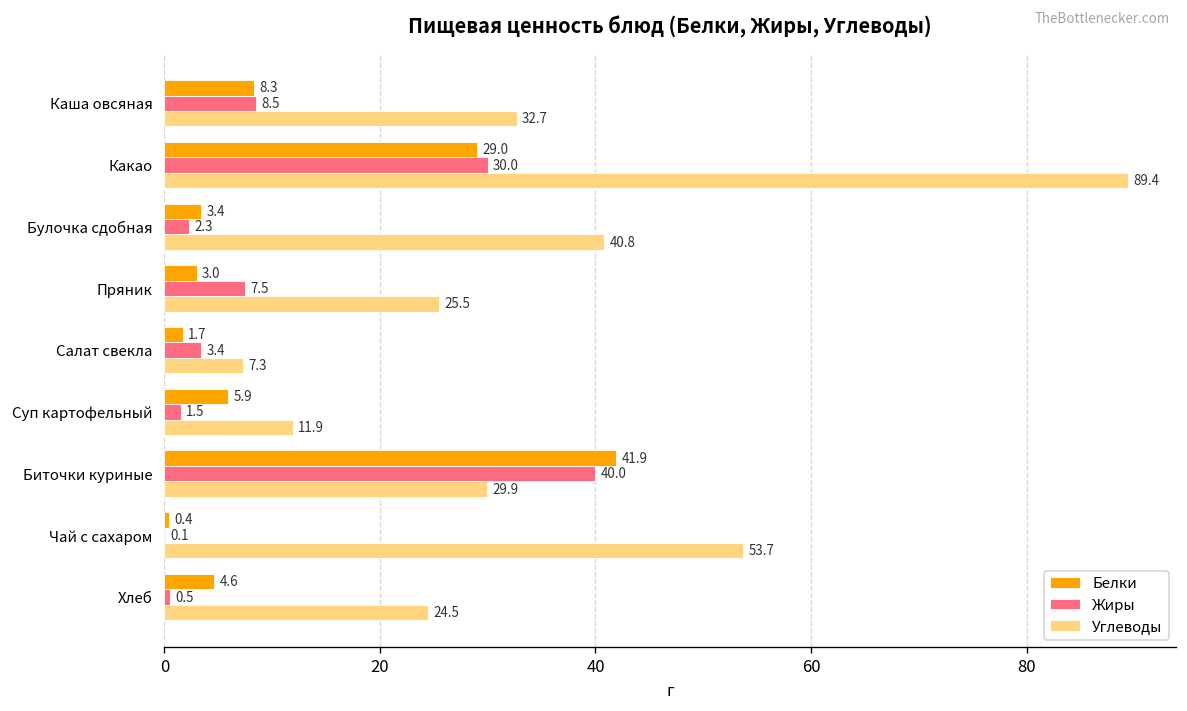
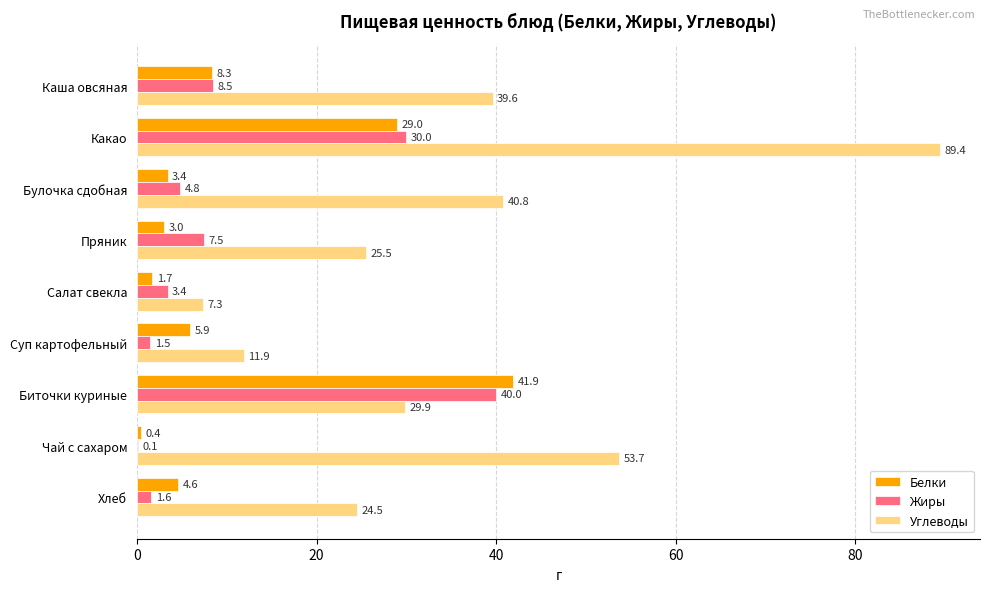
Углеводы, Каша овсяная: 32.7 -> 39.6
Жиры, Булочка сдобная: 2.3 -> 4.8
Жиры, Хлеб: 0.5 -> 1.6
